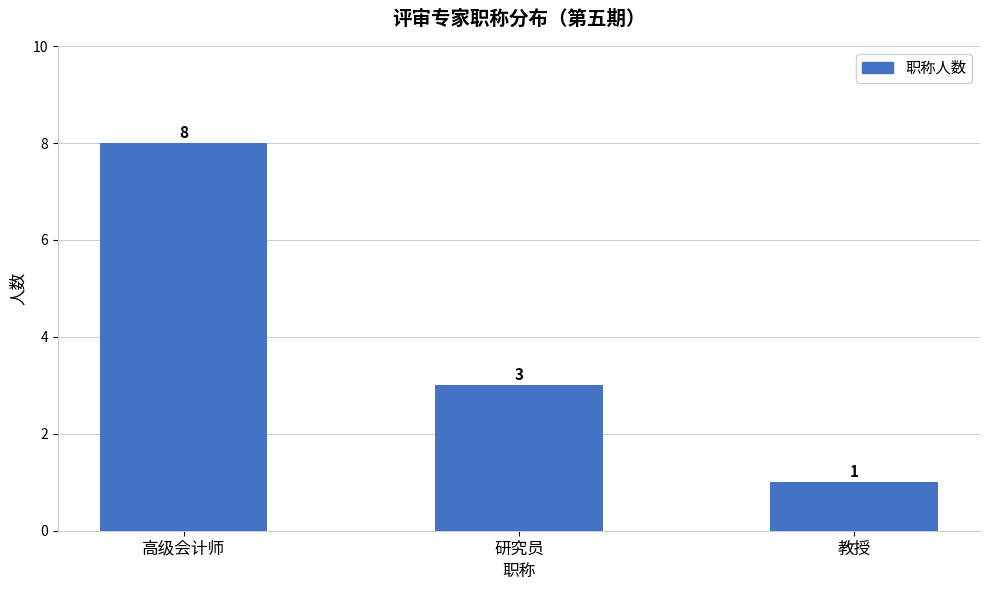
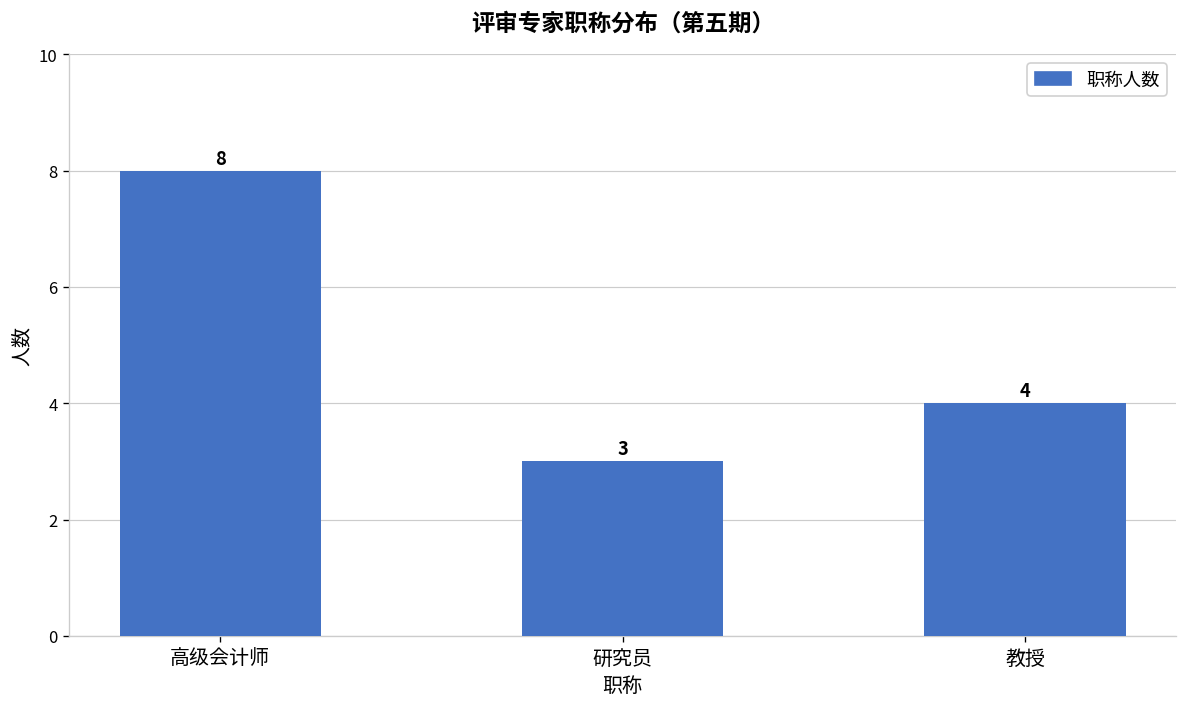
教授: 1 -> 4
